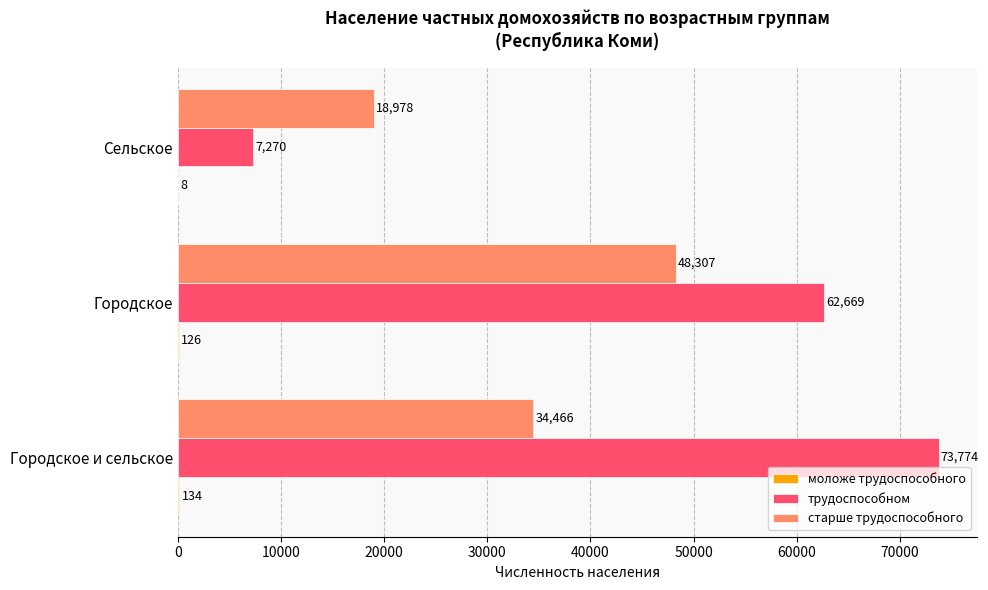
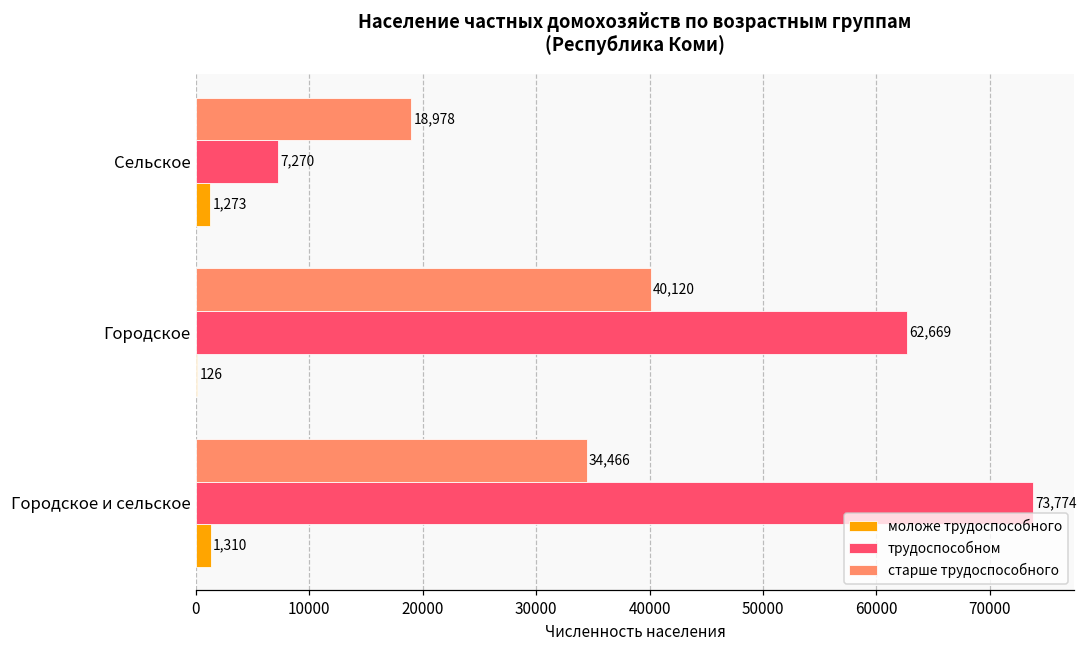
моложе трудоспособного, Сельское: 8 -> 1,273
старше трудоспособного, Городское: 48,307 -> 40,120
моложе трудоспособного, Городское и сельское: 134 -> 1,310
